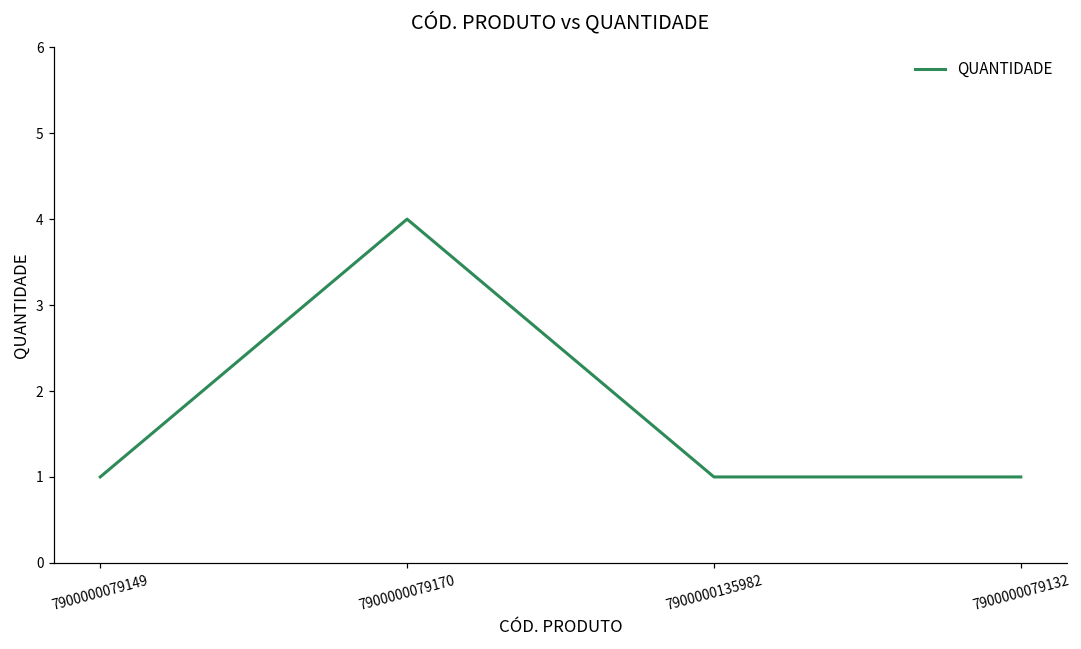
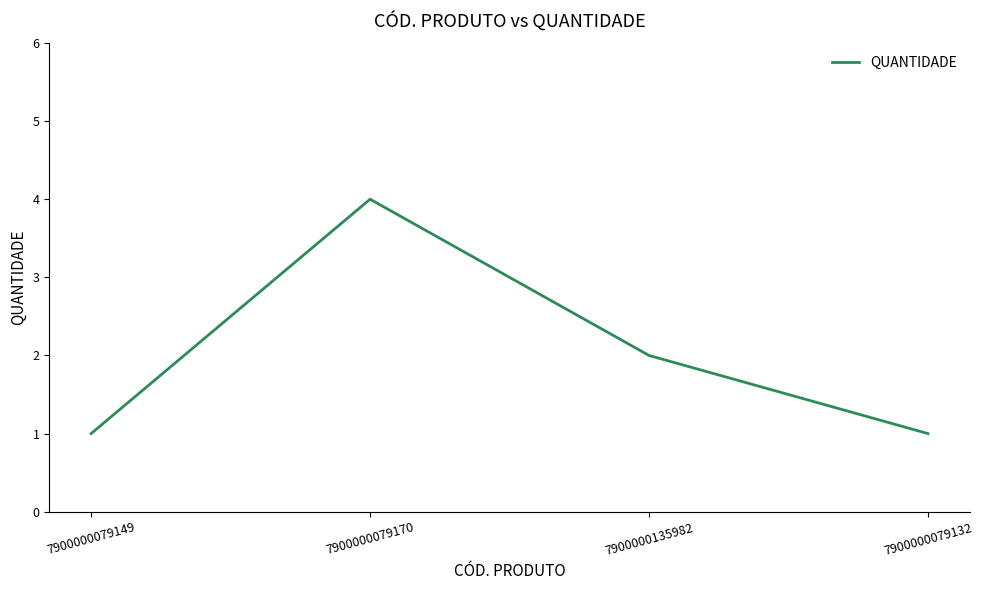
7900000135982: 1 -> 2
